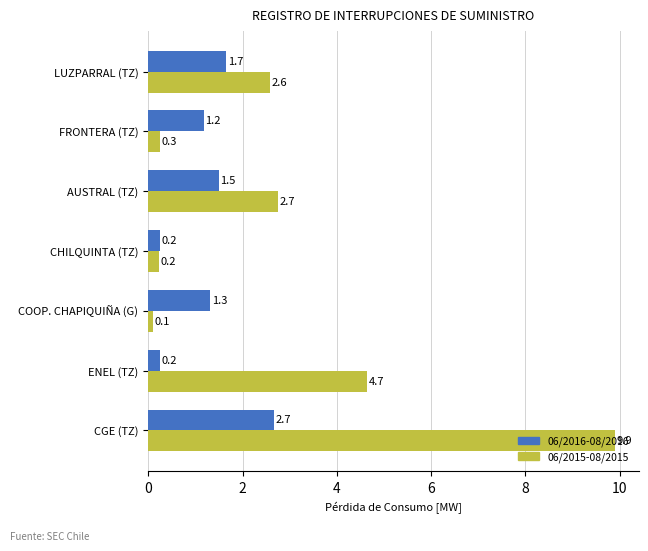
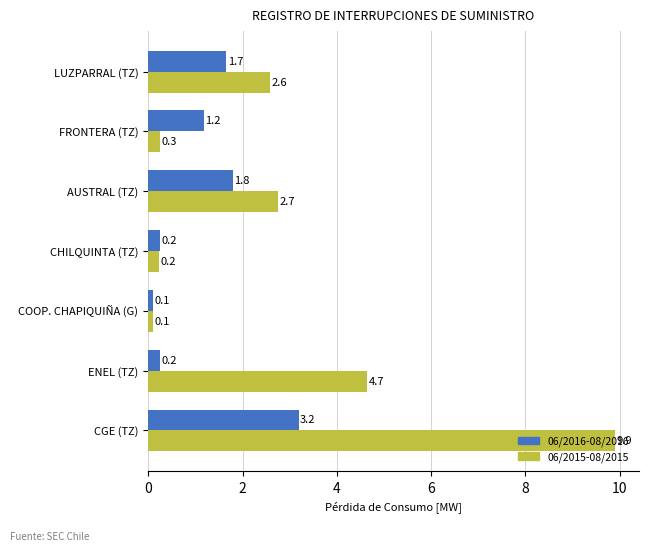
06/2016-08/2016, AUSTRAL (TZ): 1.5 -> 1.8
06/2016-08/2016, COOP. CHAPIQUIÑA (G): 1.3 -> 0.1
06/2016-08/2016, CGE (TZ): 2.7 -> 3.2
